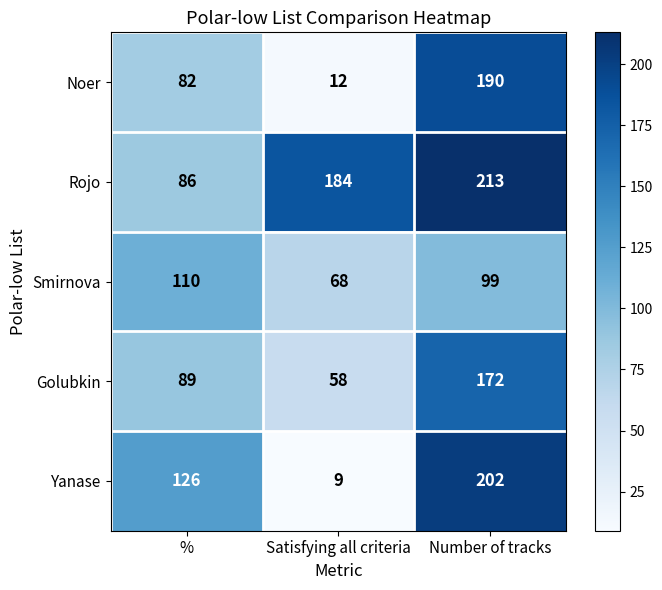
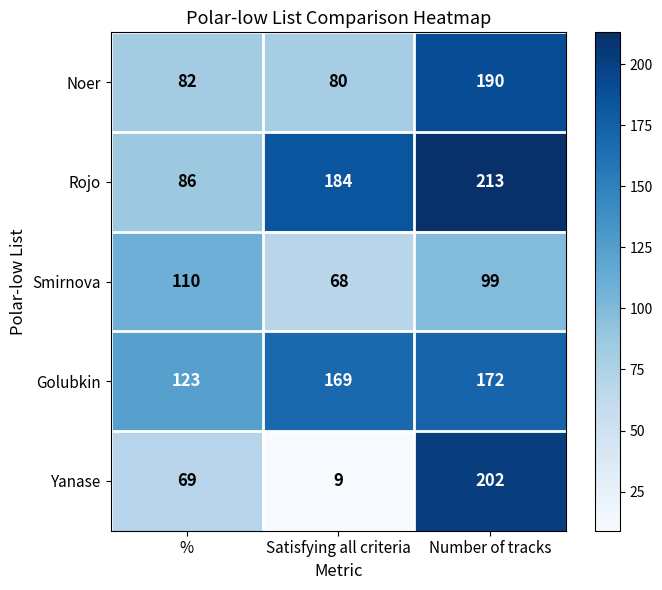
Noer, Satisfying all criteria: 12 -> 80
Golubkin, %: 89 -> 123
Golubkin, Satisfying all criteria: 58 -> 169
Yanase, %: 126 -> 69
